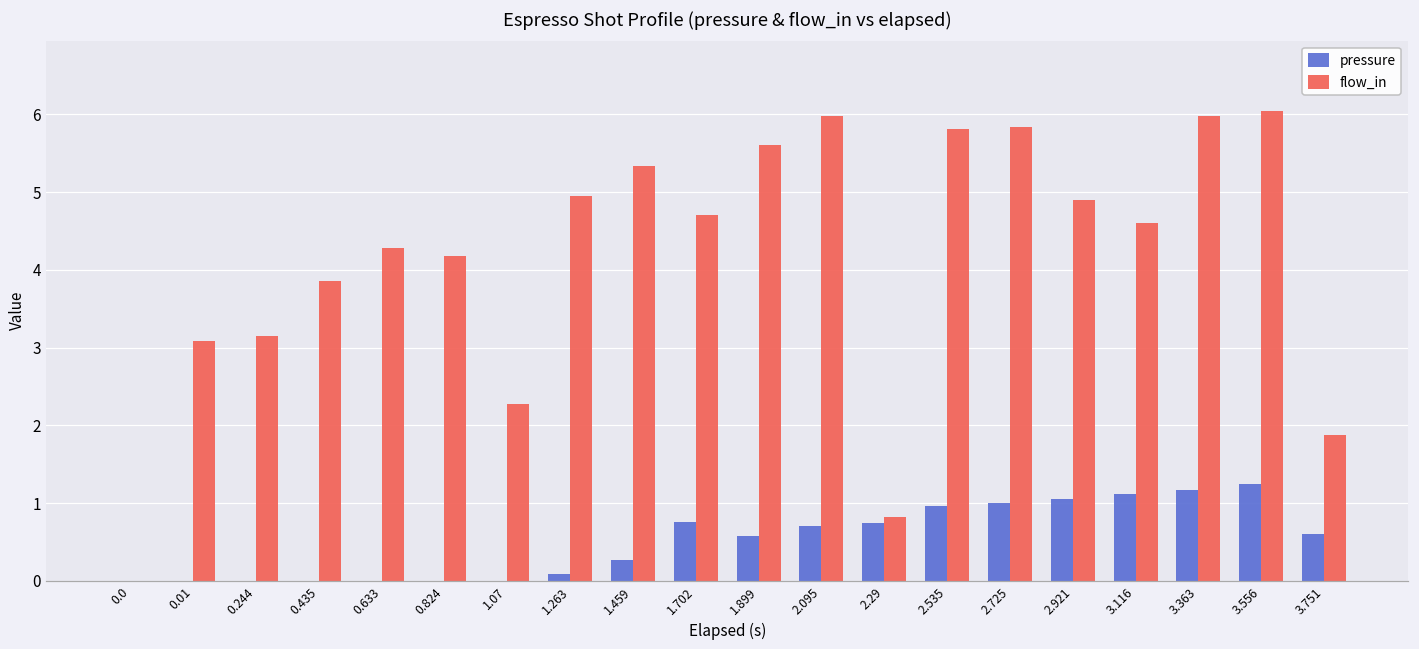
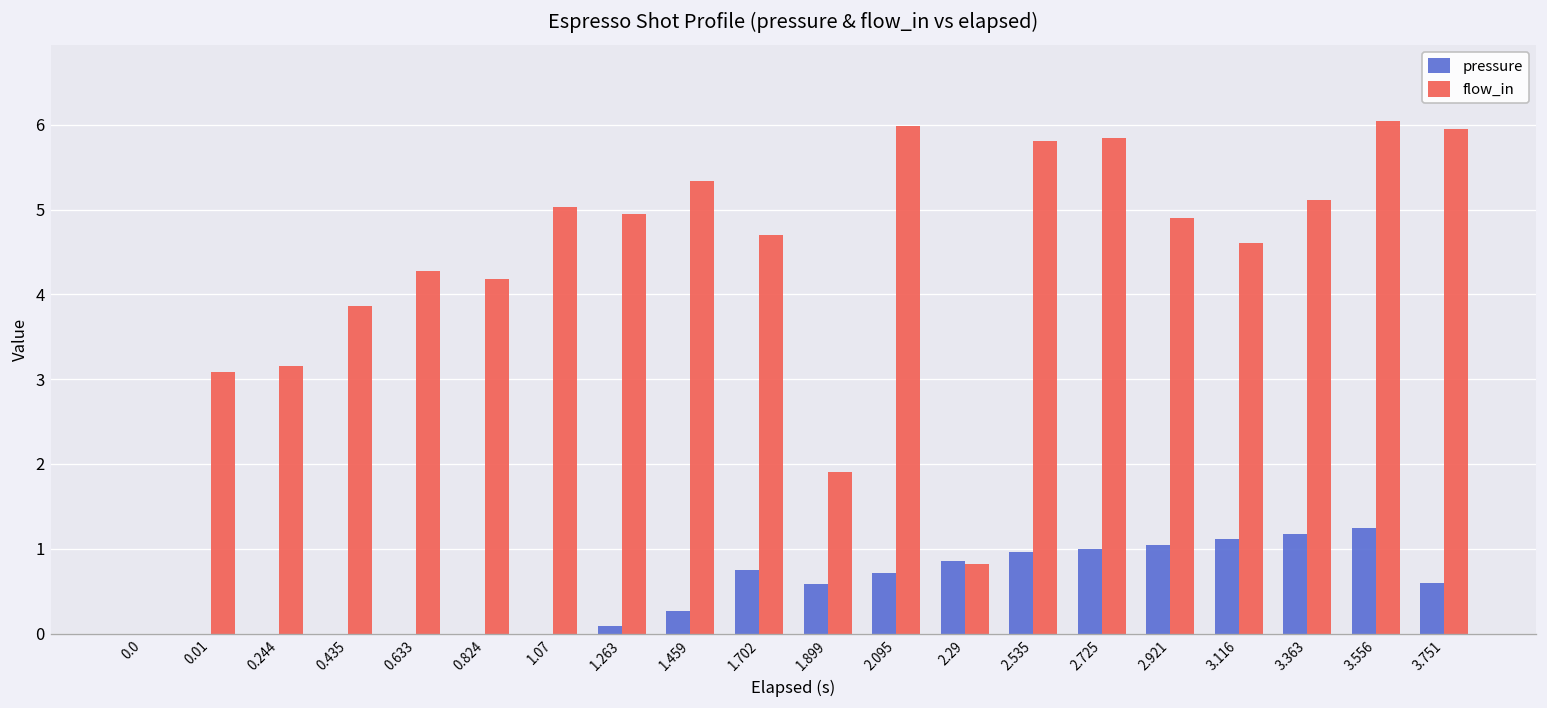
flow_in, 1.07: 2.3 -> 5.0
flow_in, 1.899: 5.6 -> 1.9
pressure, 2.29: 0.7 -> 0.9
flow_in, 3.363: 6.0 -> 5.1
flow_in, 3.751: 1.9 -> 6.0
